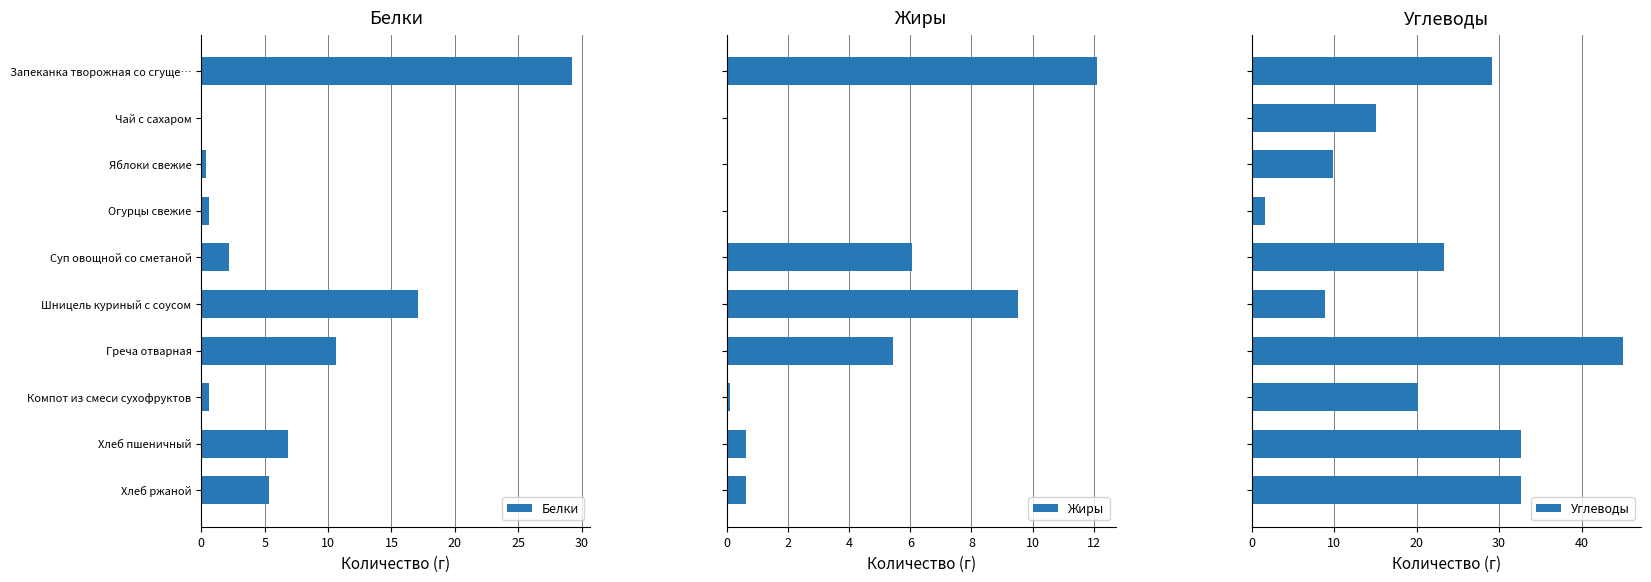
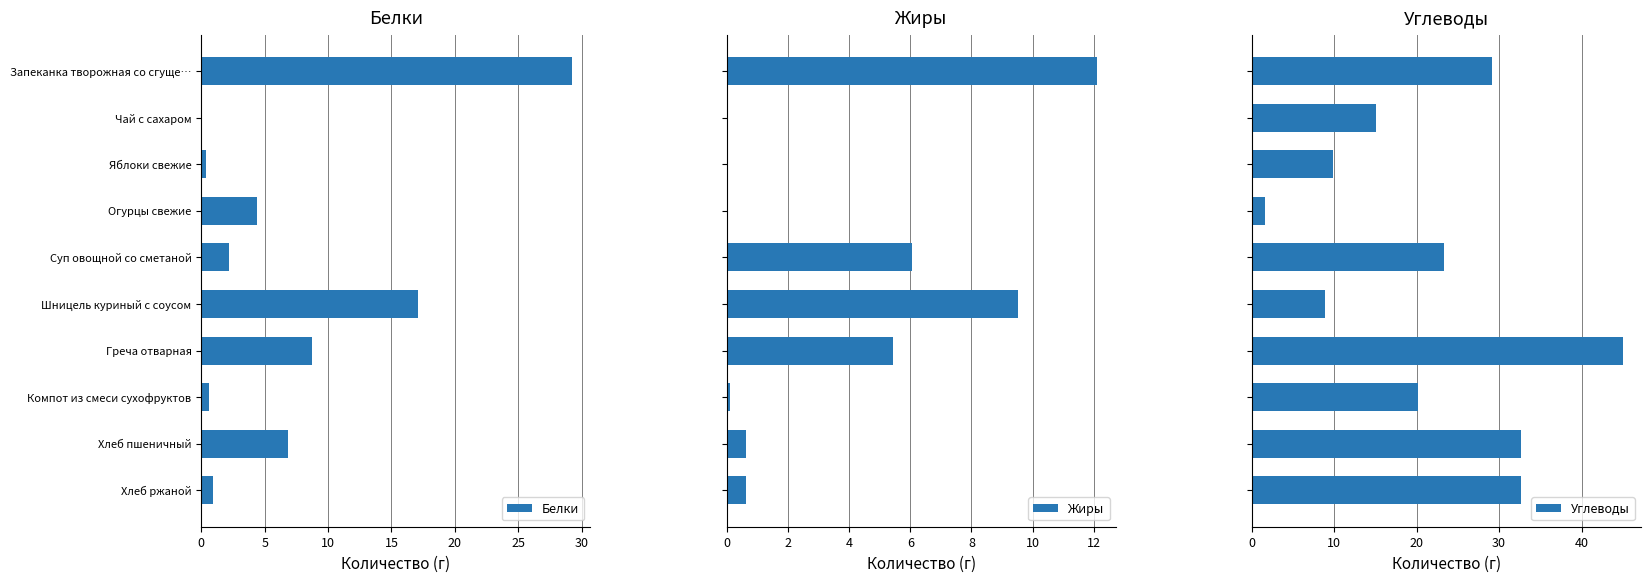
Белки, Огурцы свежие: 0.6 -> 4.4
Белки, Греча отварная: 10.7 -> 8.7
Белки, Хлеб ржаной: 5.3 -> 1.0
